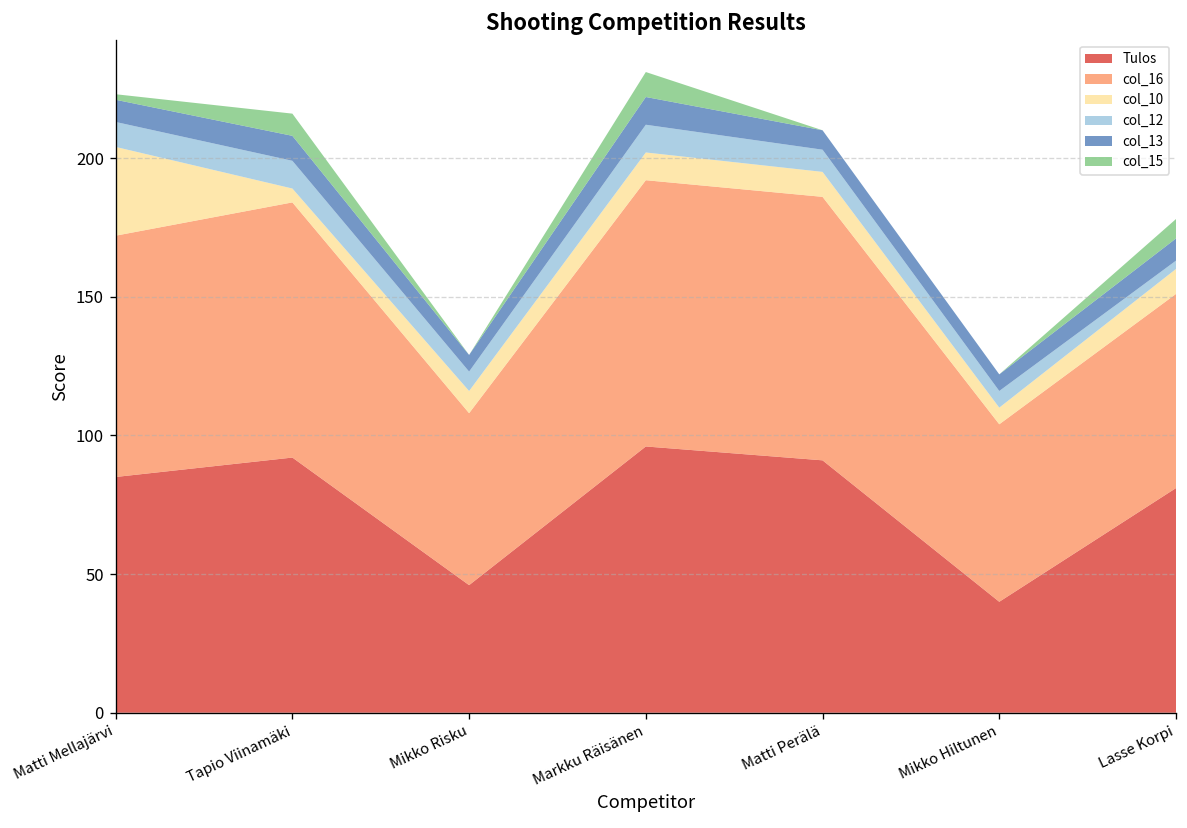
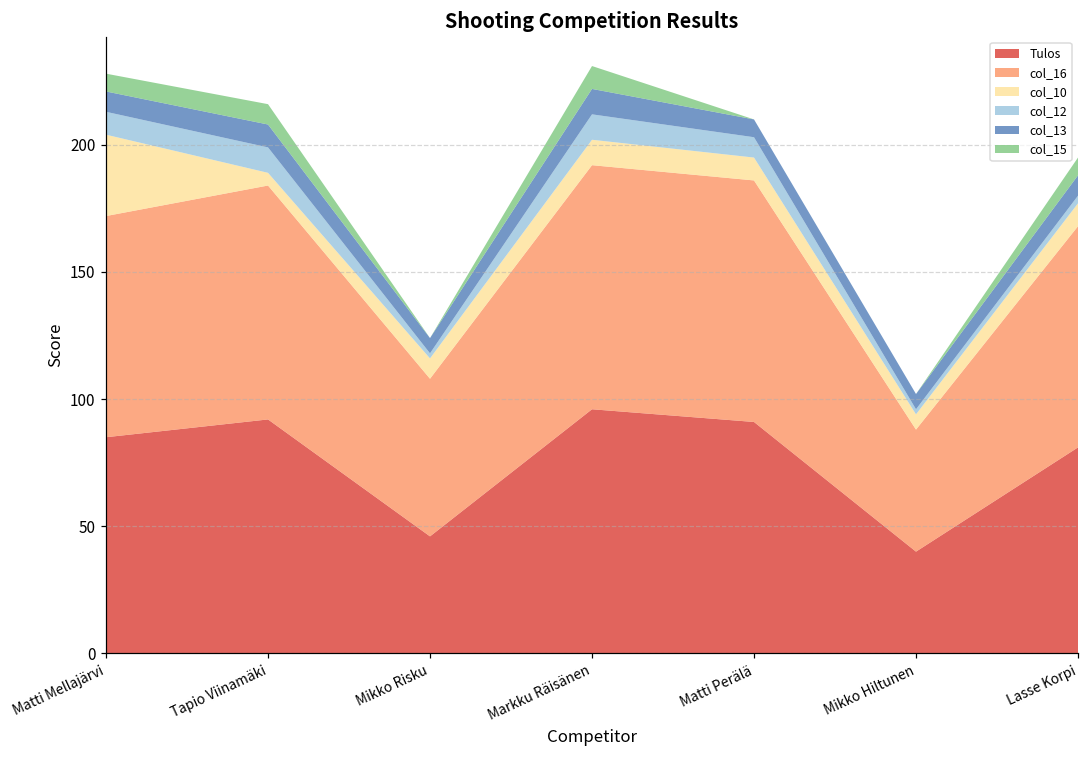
col_15, Matti Mellajärvi: 2 -> 7
col_12, Mikko Risku: 7 -> 2
col_16, Mikko Hiltunen: 64 -> 48
col_12, Mikko Hiltunen: 6 -> 2
col_16, Lasse Korpi: 70 -> 87
